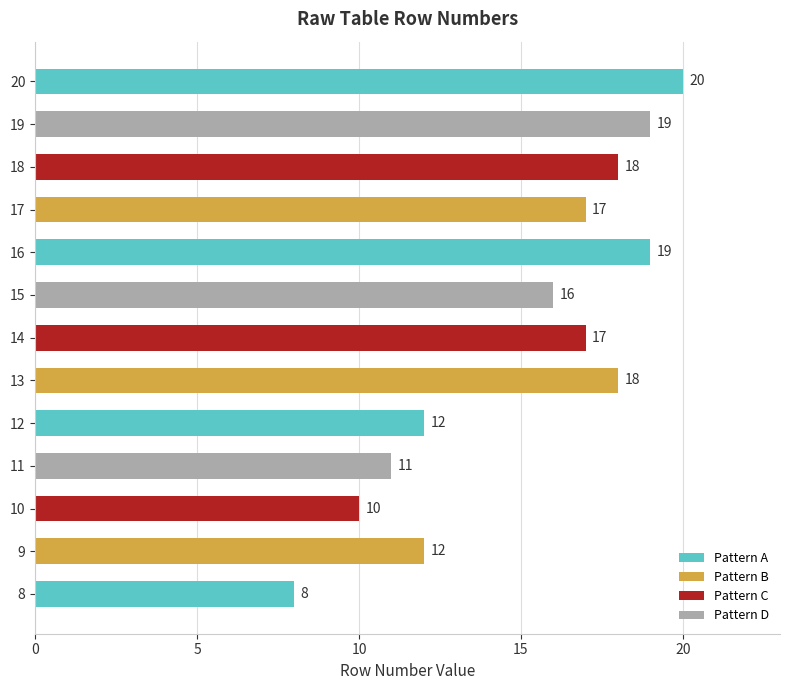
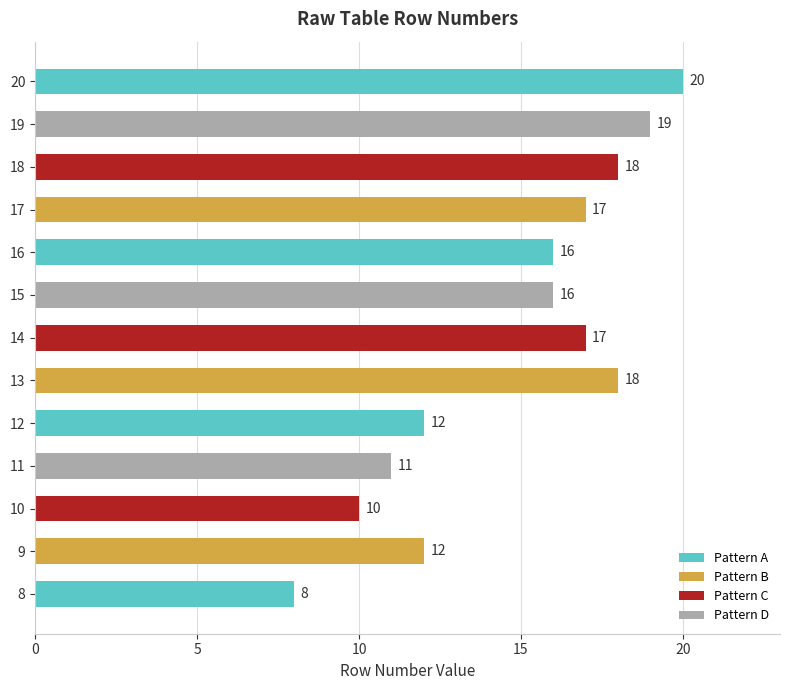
16: 19 -> 16
